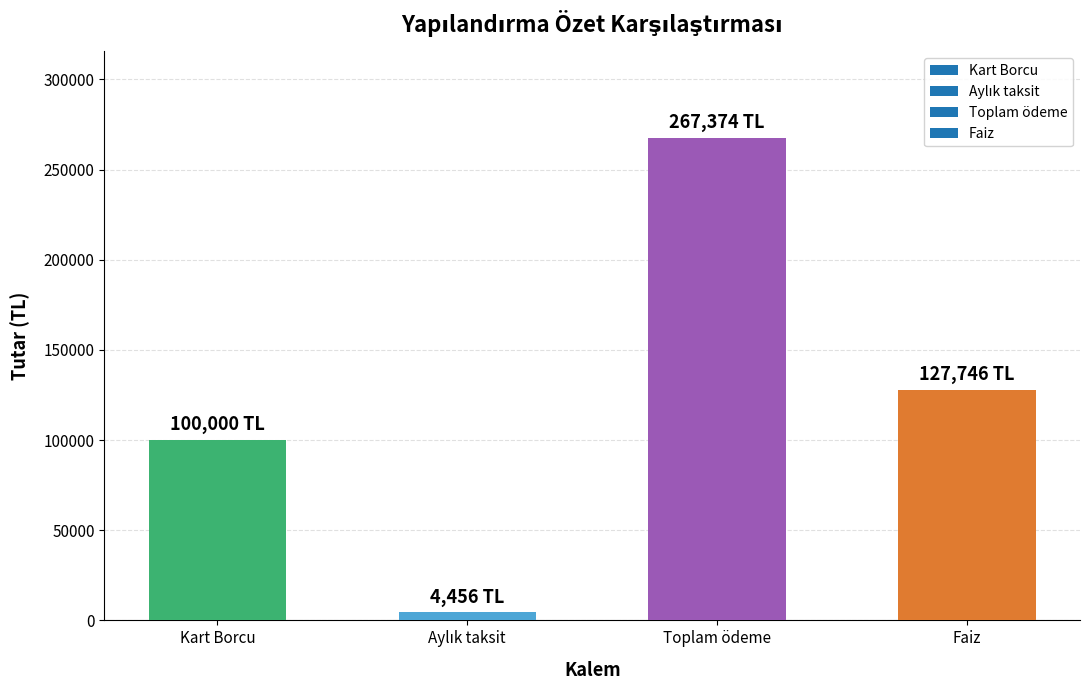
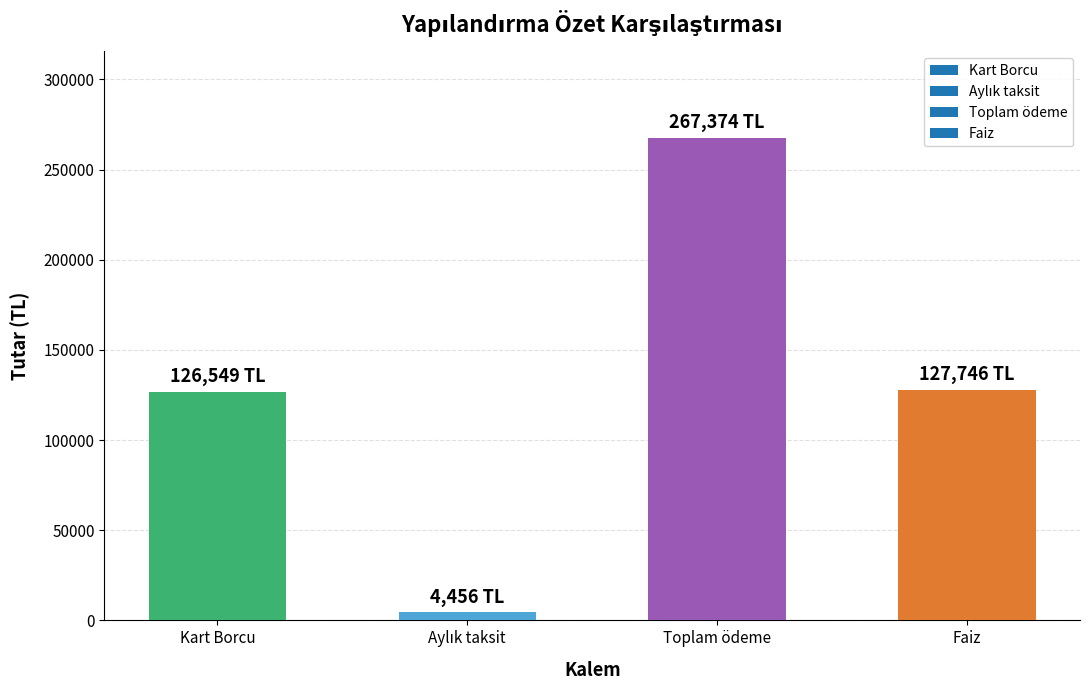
Kart Borcu: 100,000 -> 126,549
